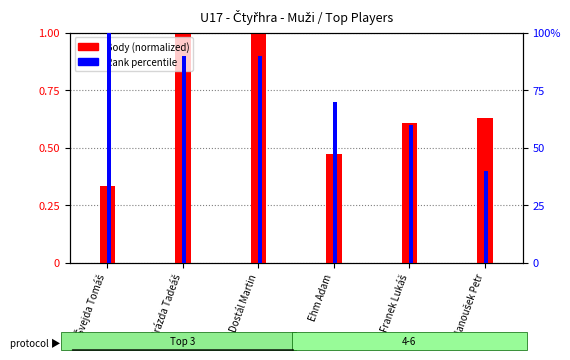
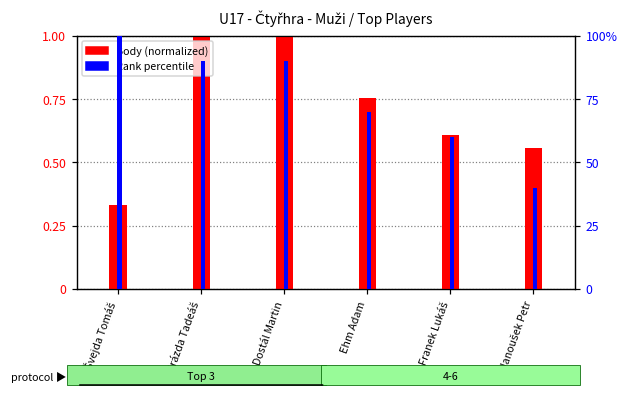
Body (normalized), Ehm Adam: 0.47 -> 0.76
Body (normalized), Janoušek Petr: 0.63 -> 0.56
